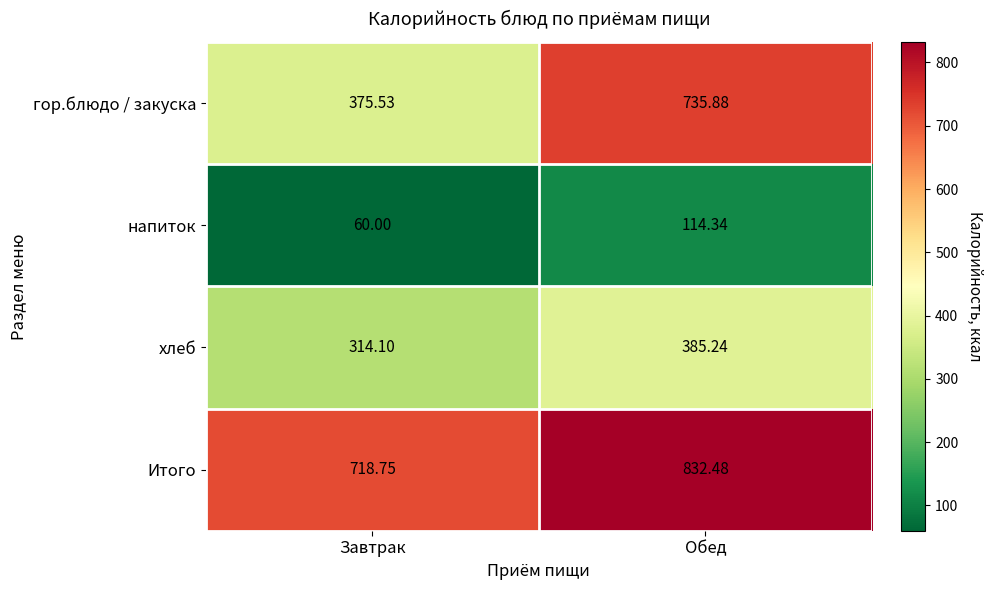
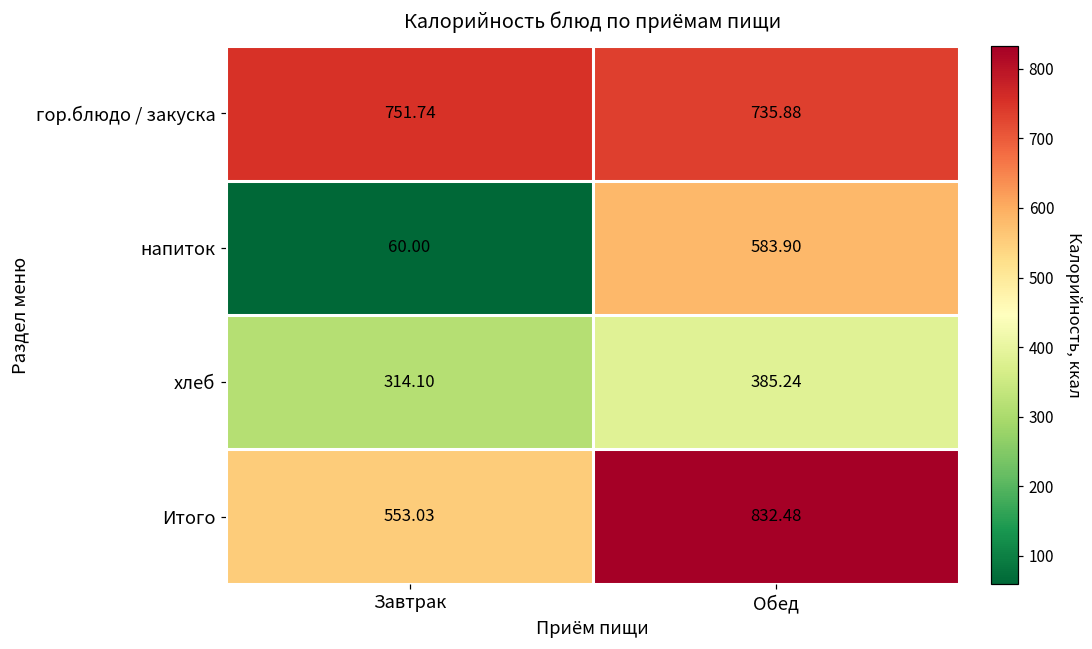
гор.блюдо / закуска, Завтрак: 375.53 -> 751.74
напиток, Обед: 114.34 -> 583.90
Итого, Завтрак: 718.75 -> 553.03
